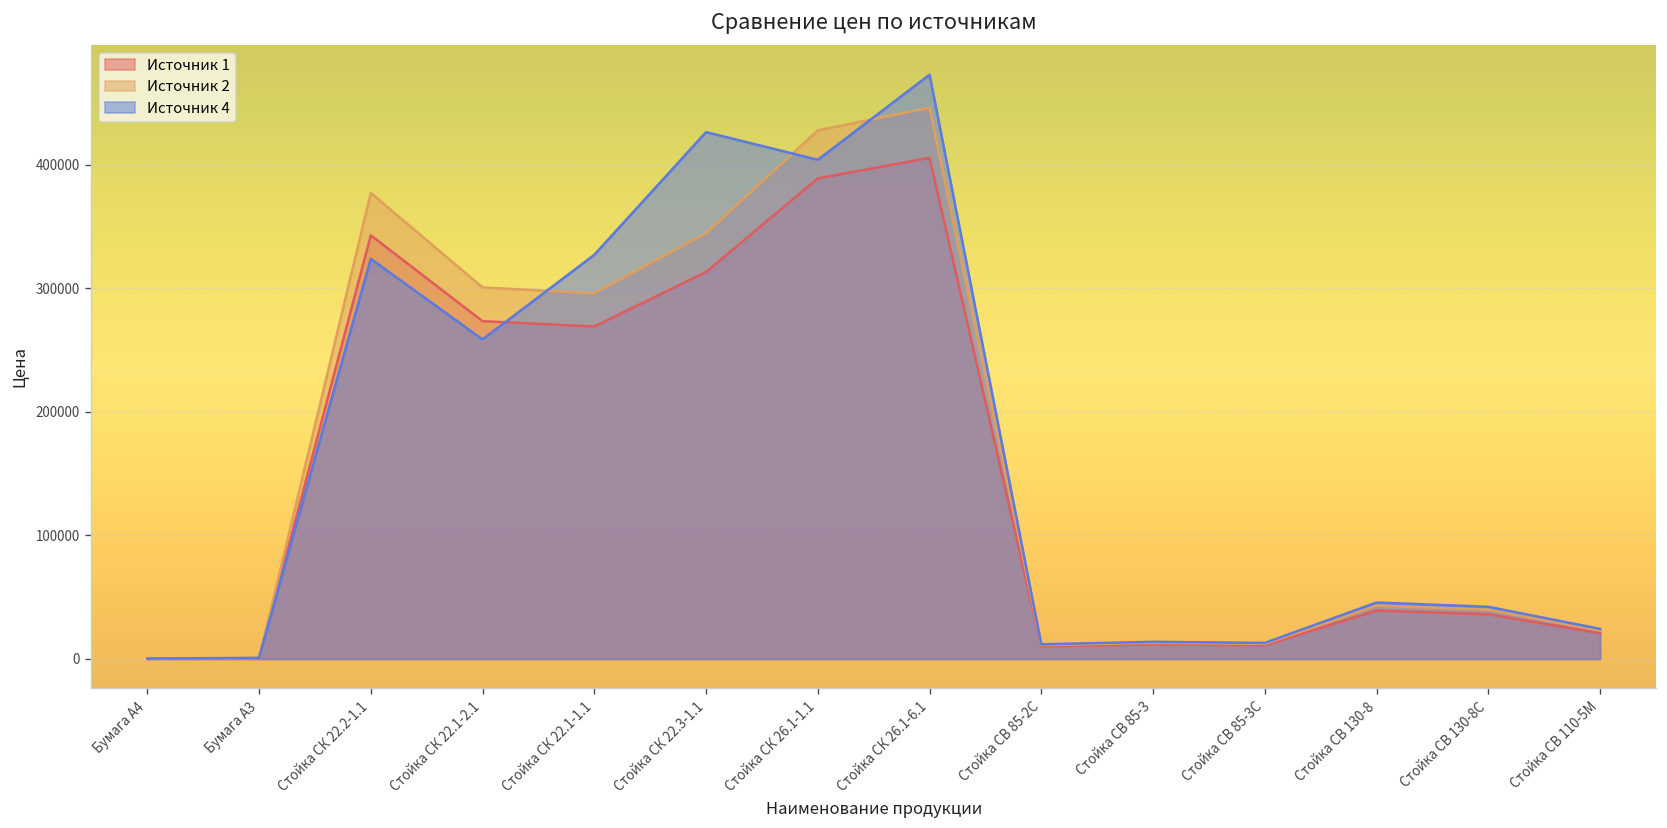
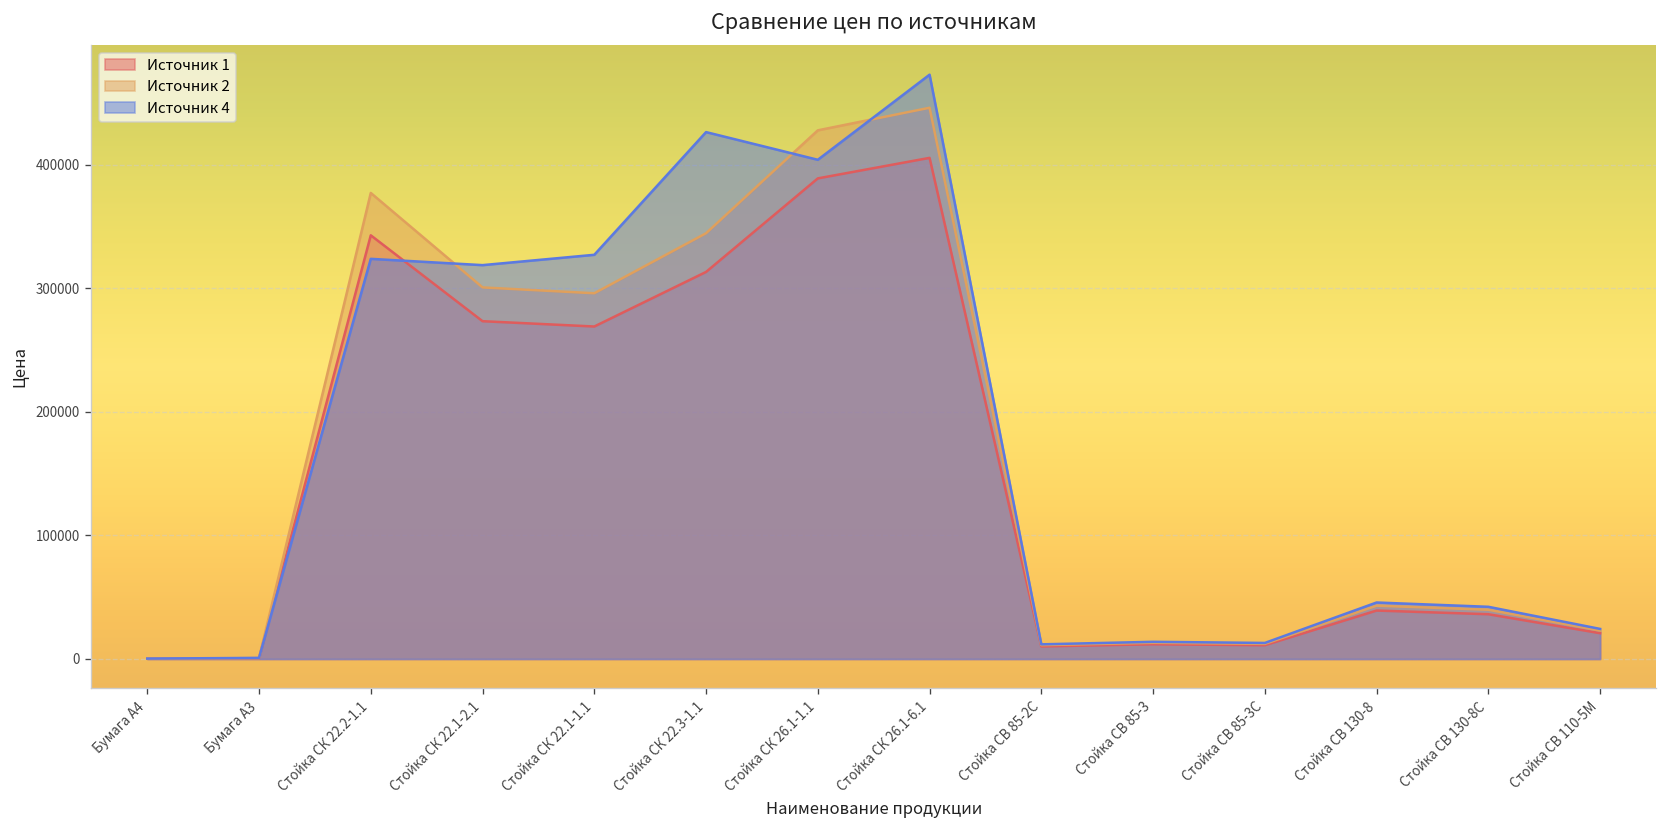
Источник 4, Стойка СК 22.1-2.1: 259000 -> 319000
